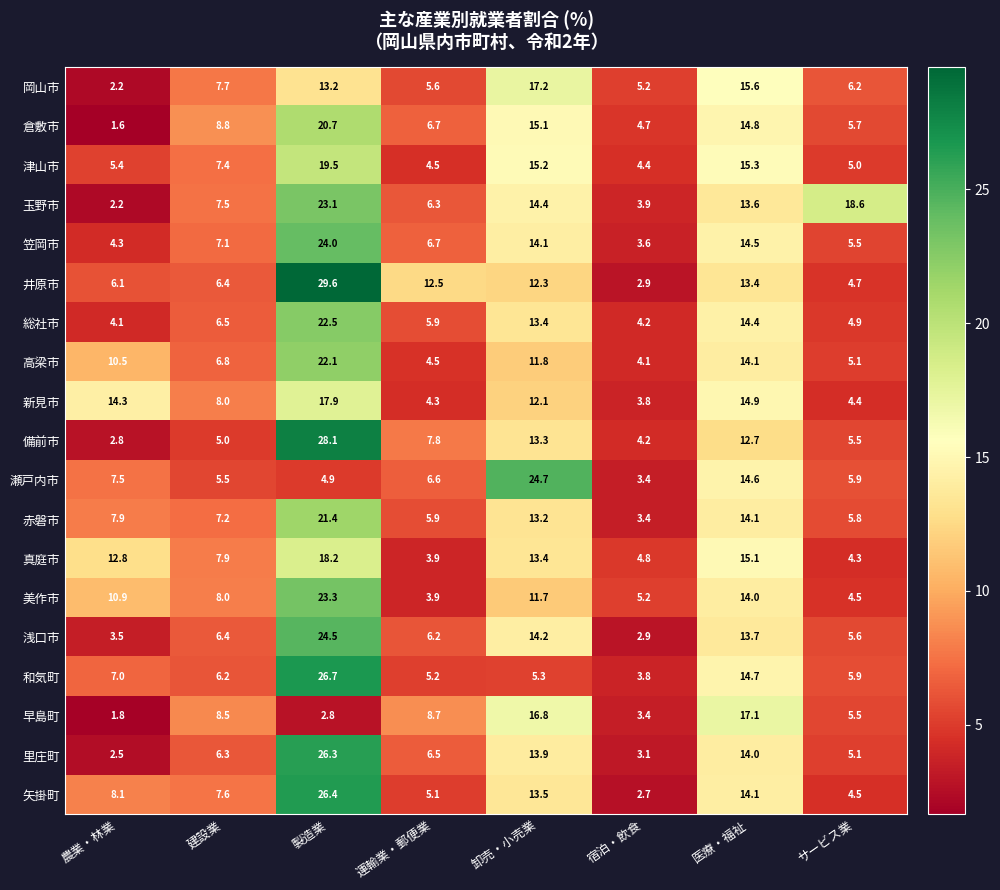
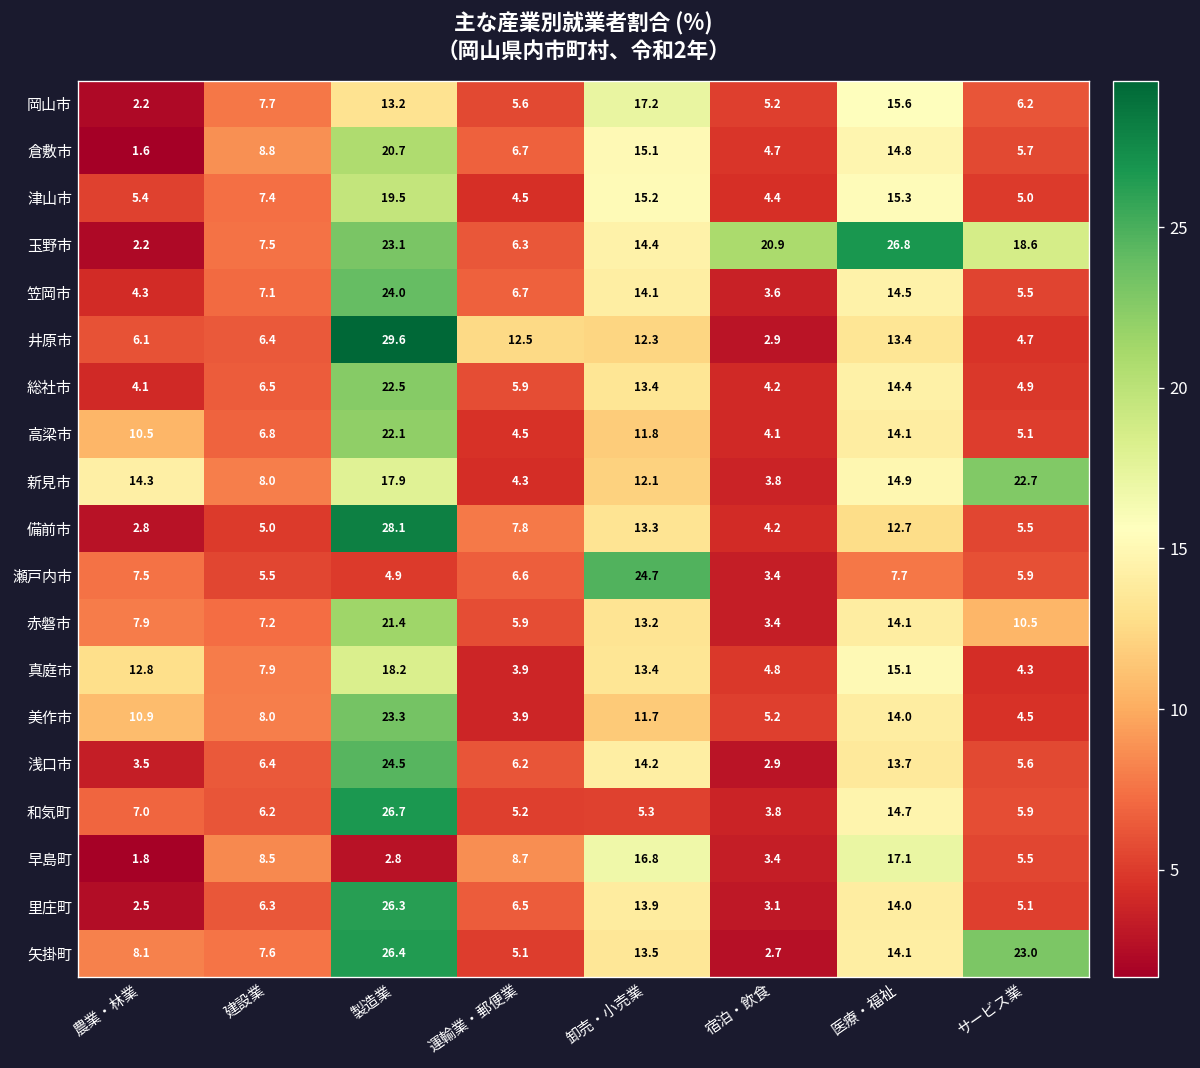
玉野市, 宿泊・飲食: 3.9 -> 20.9
玉野市, 医療・福祉: 13.6 -> 26.8
新見市, サービス業: 4.4 -> 22.7
瀬戸内市, 医療・福祉: 14.6 -> 7.7
赤磐市, サービス業: 5.8 -> 10.5
矢掛町, サービス業: 4.5 -> 23.0
